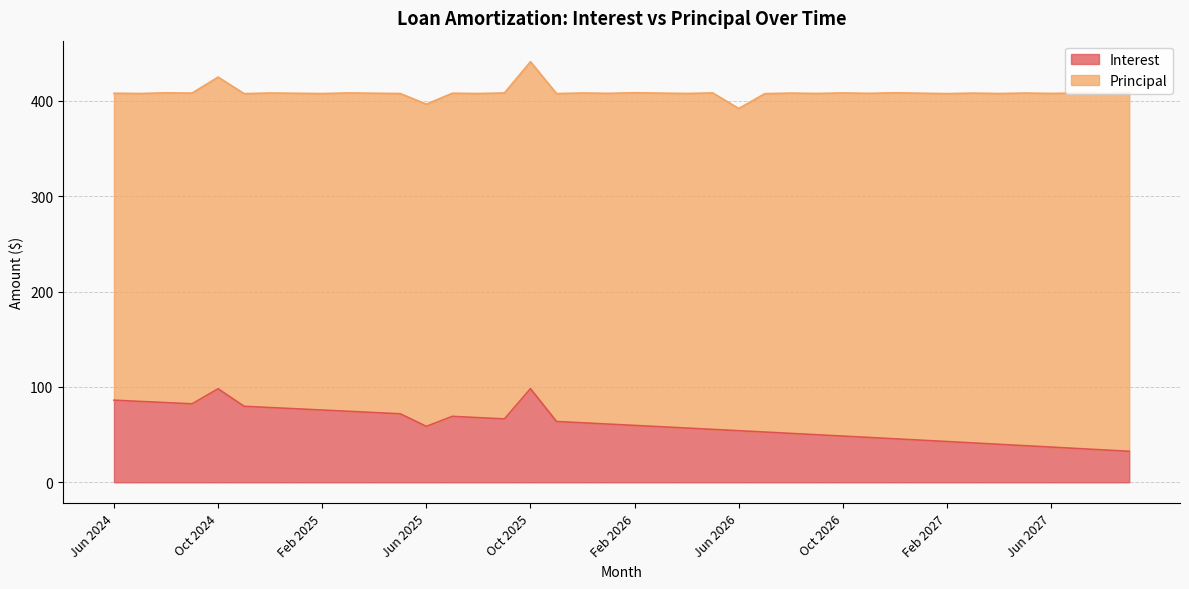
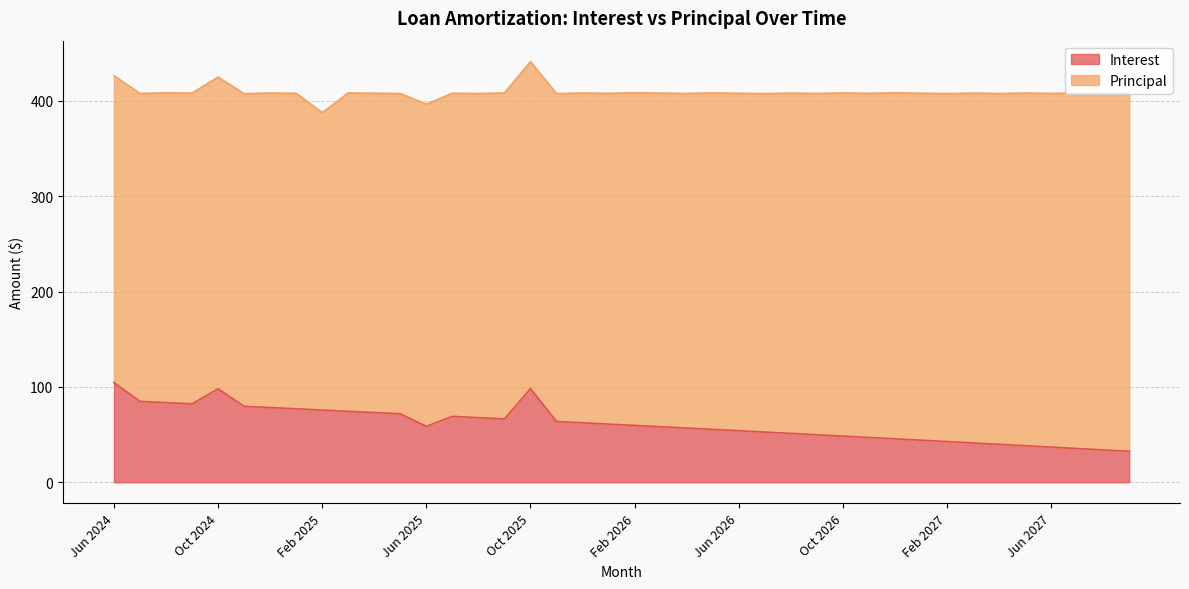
Interest, Jun 2024: 90 -> 100
Principal, Feb 2025: 330 -> 310
Principal, Jun 2026: 340 -> 350
